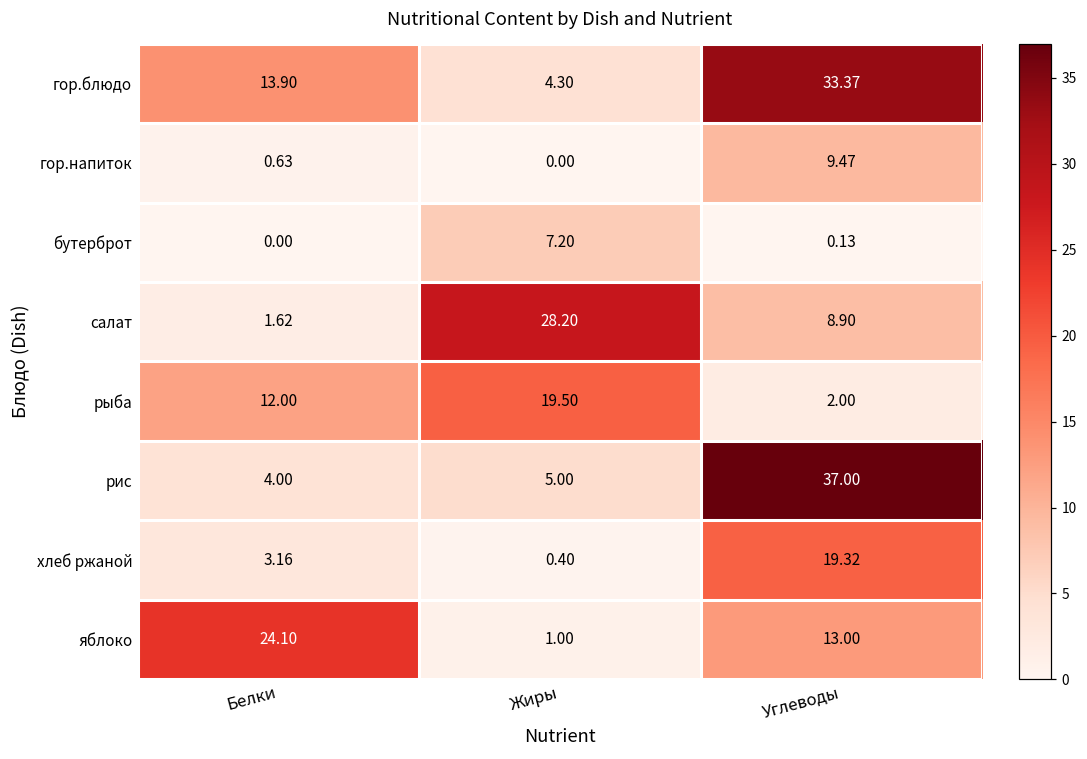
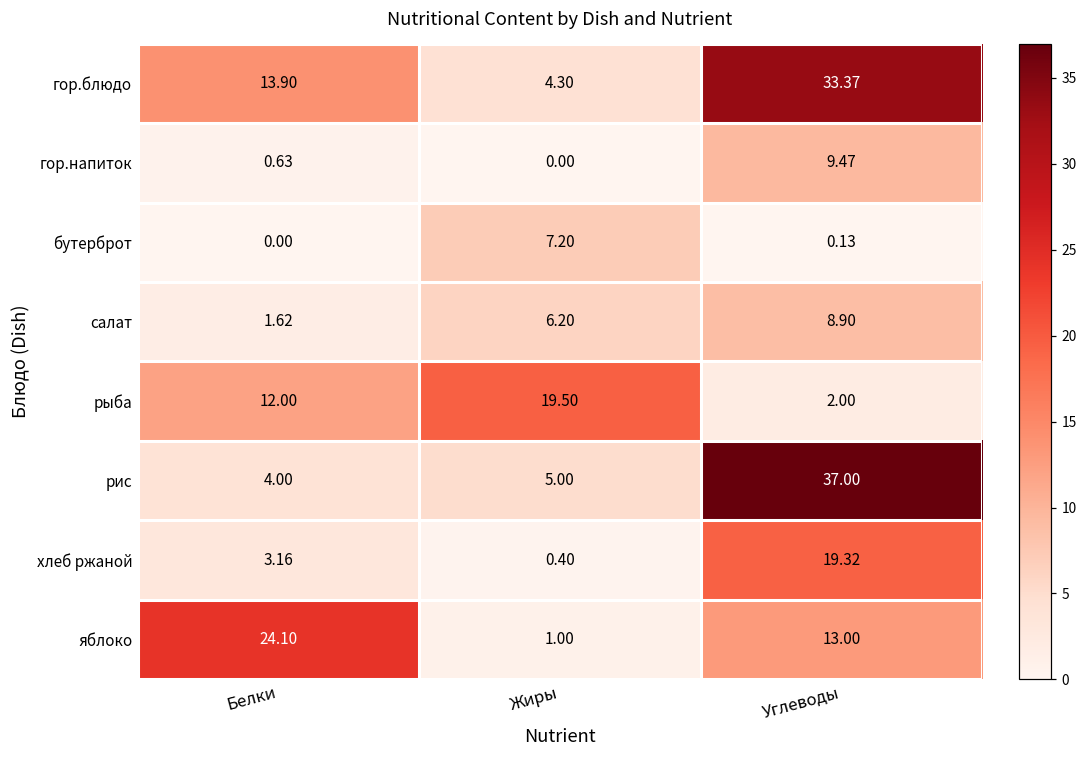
салат, Жиры: 28.20 -> 6.20
